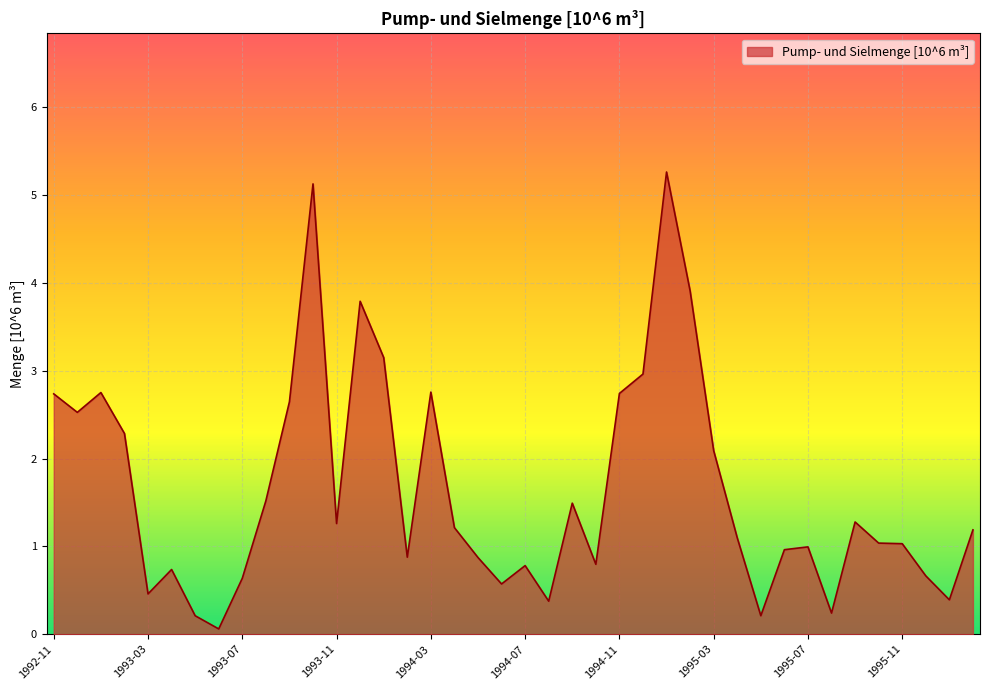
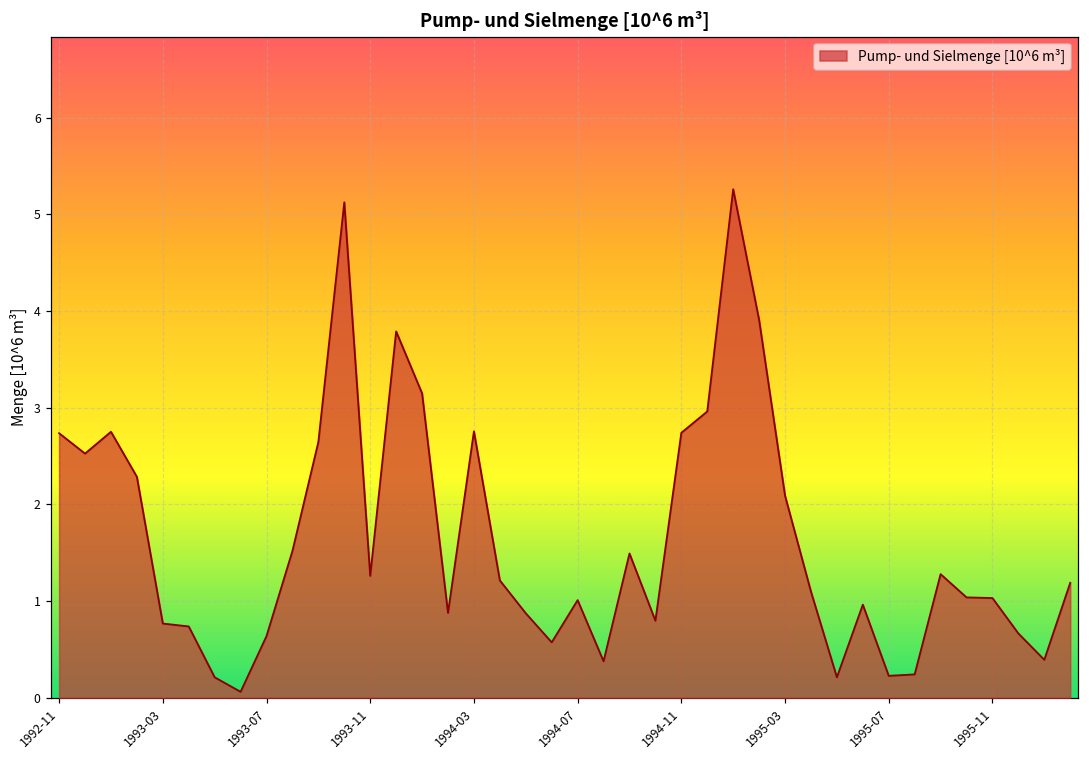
1993-03: 0.5 -> 0.8
1994-07: 0.8 -> 1.0
1995-07: 1.0 -> 0.2
